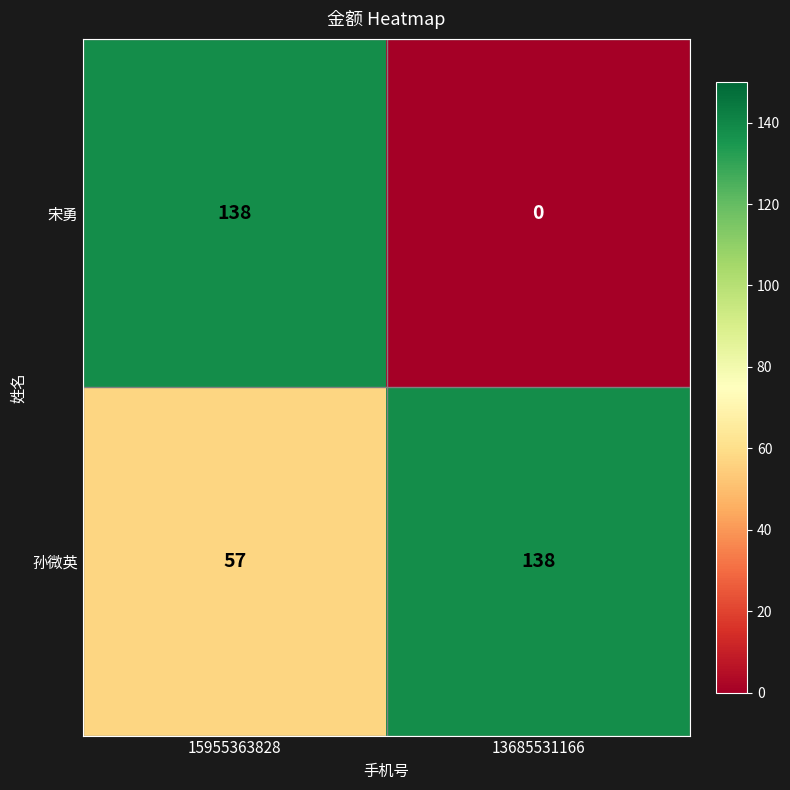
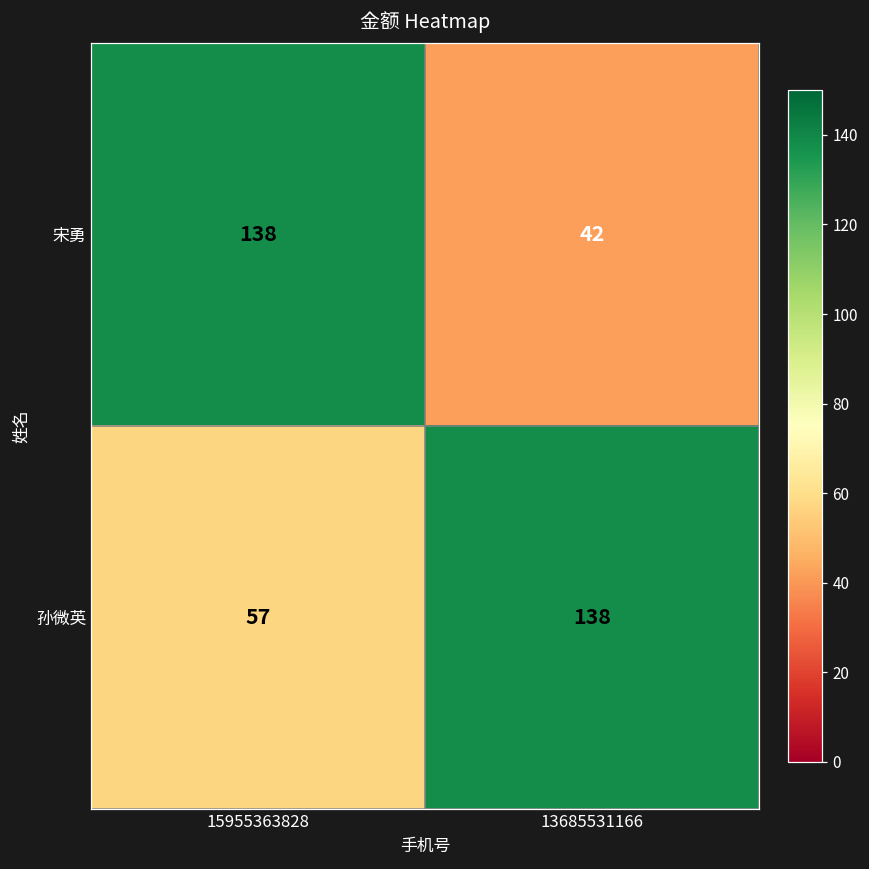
宋勇, 13685531166: 0 -> 42
